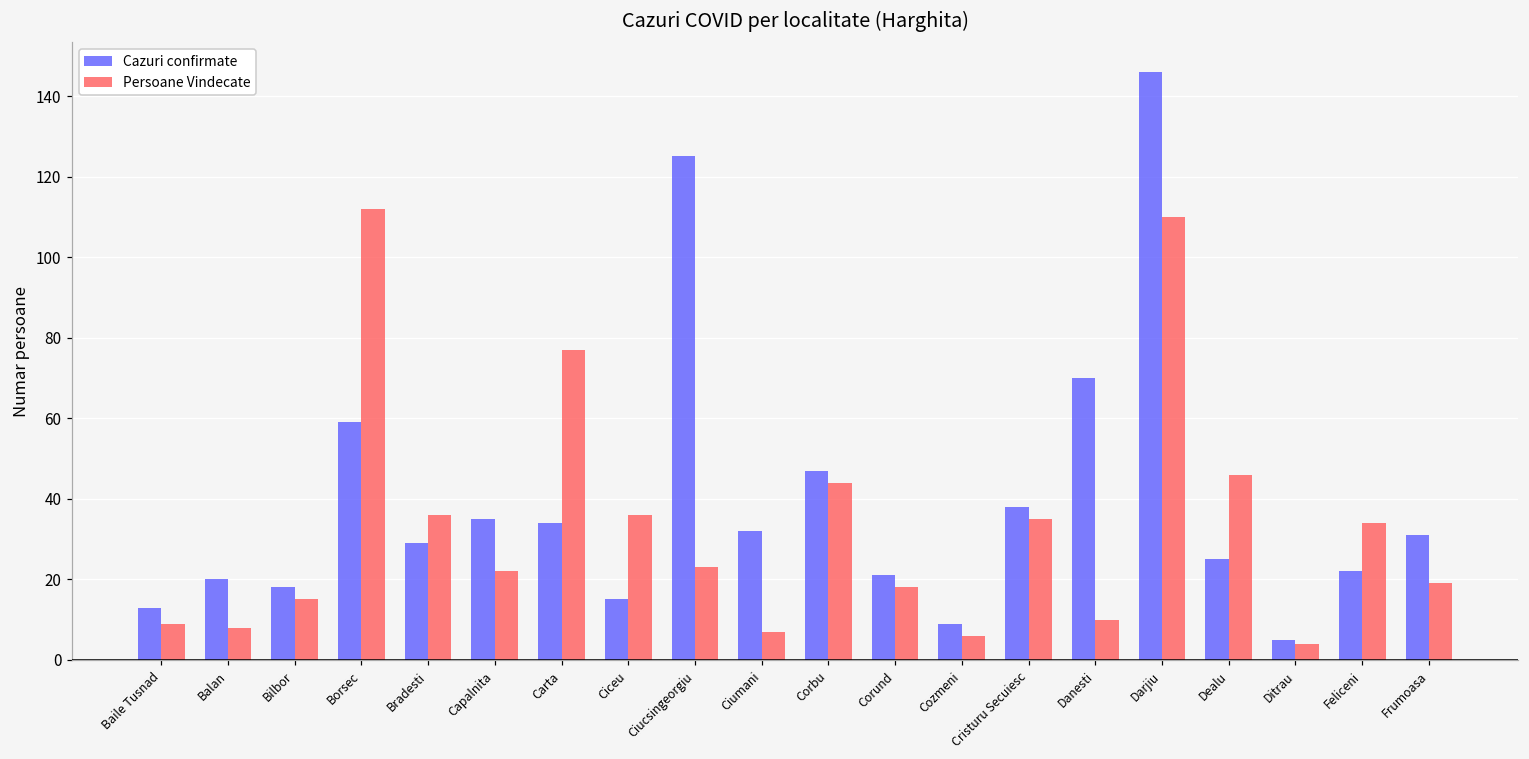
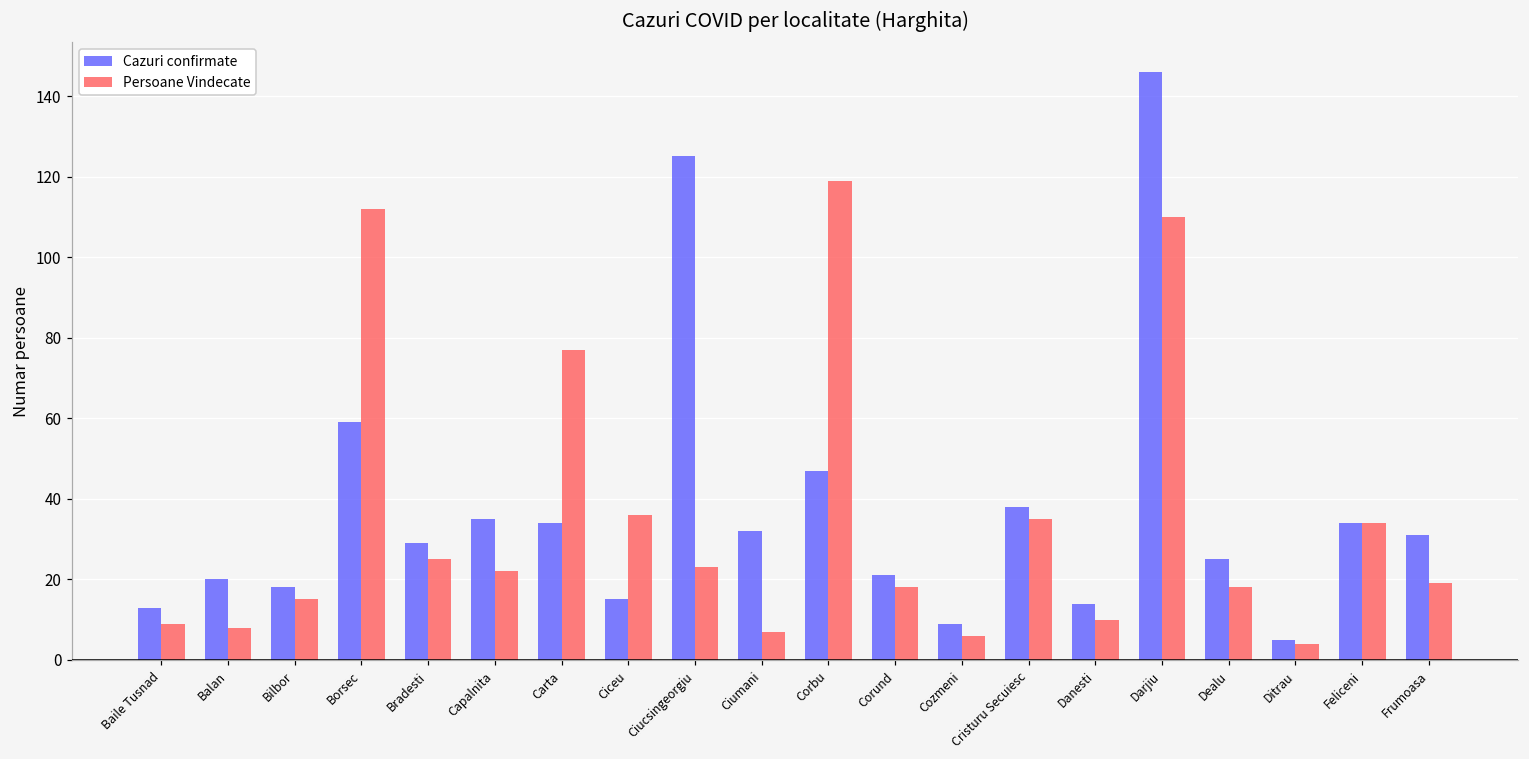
Persoane Vindecate, Bradesti: 36 -> 25
Persoane Vindecate, Corbu: 44 -> 119
Cazuri confirmate, Danesti: 70 -> 14
Persoane Vindecate, Dealu: 46 -> 18
Cazuri confirmate, Feliceni: 22 -> 34
